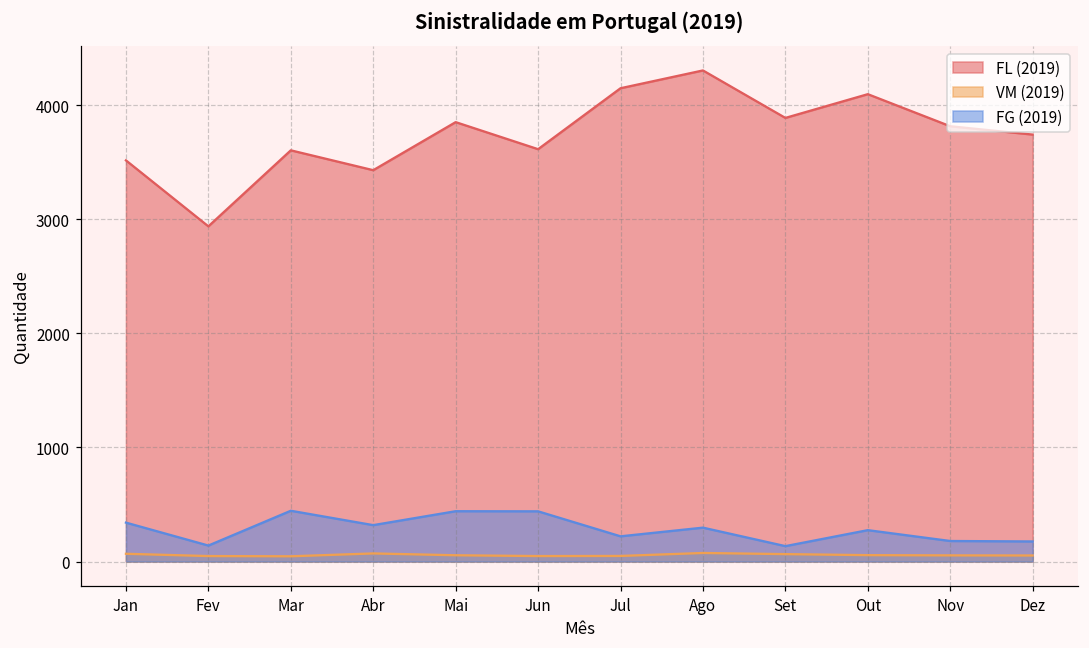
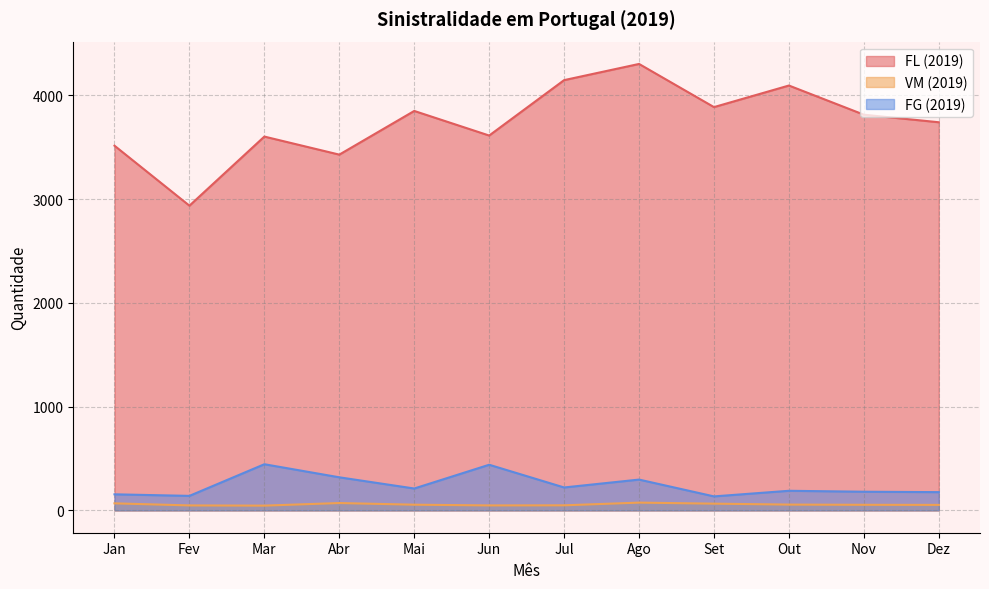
FG (2019), Jan: 340 -> 160
FG (2019), Mai: 440 -> 210
FG (2019), Out: 280 -> 190
